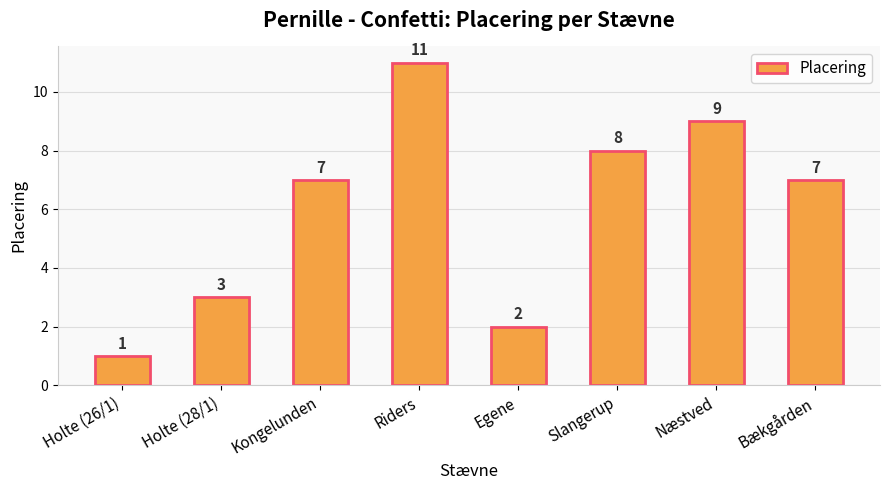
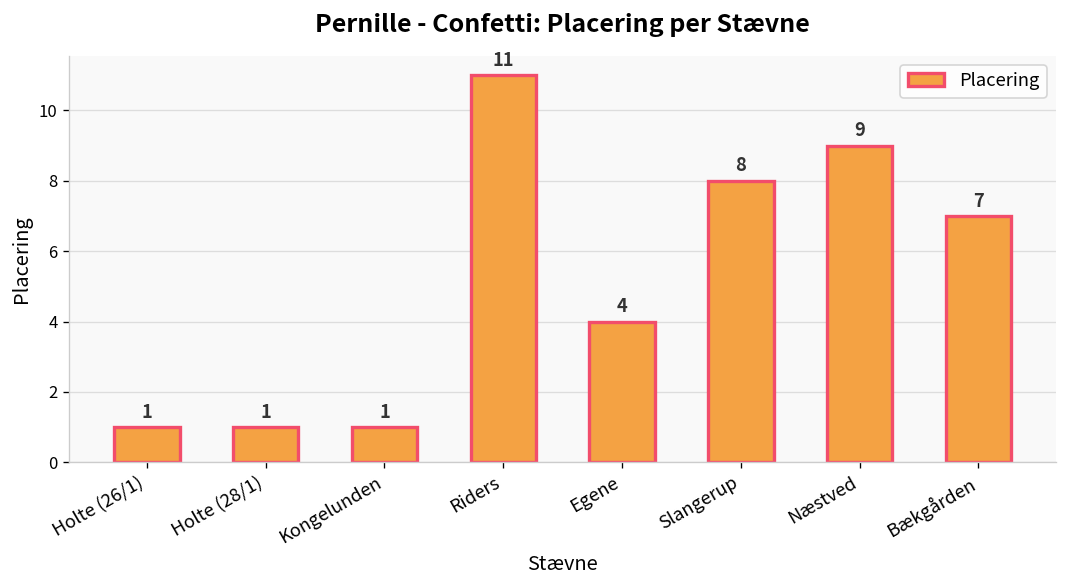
Holte (28/1): 3 -> 1
Kongelunden: 7 -> 1
Egene: 2 -> 4
